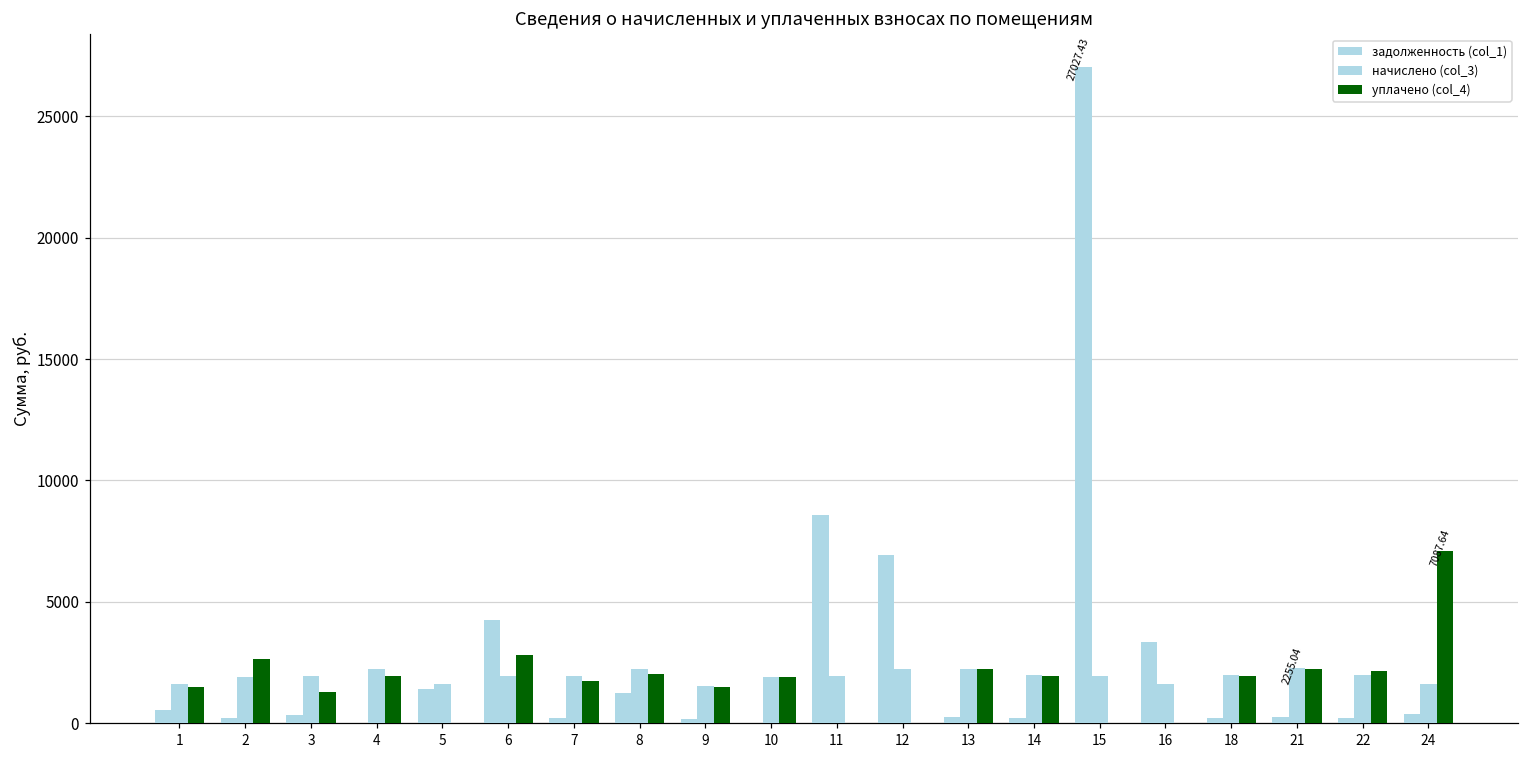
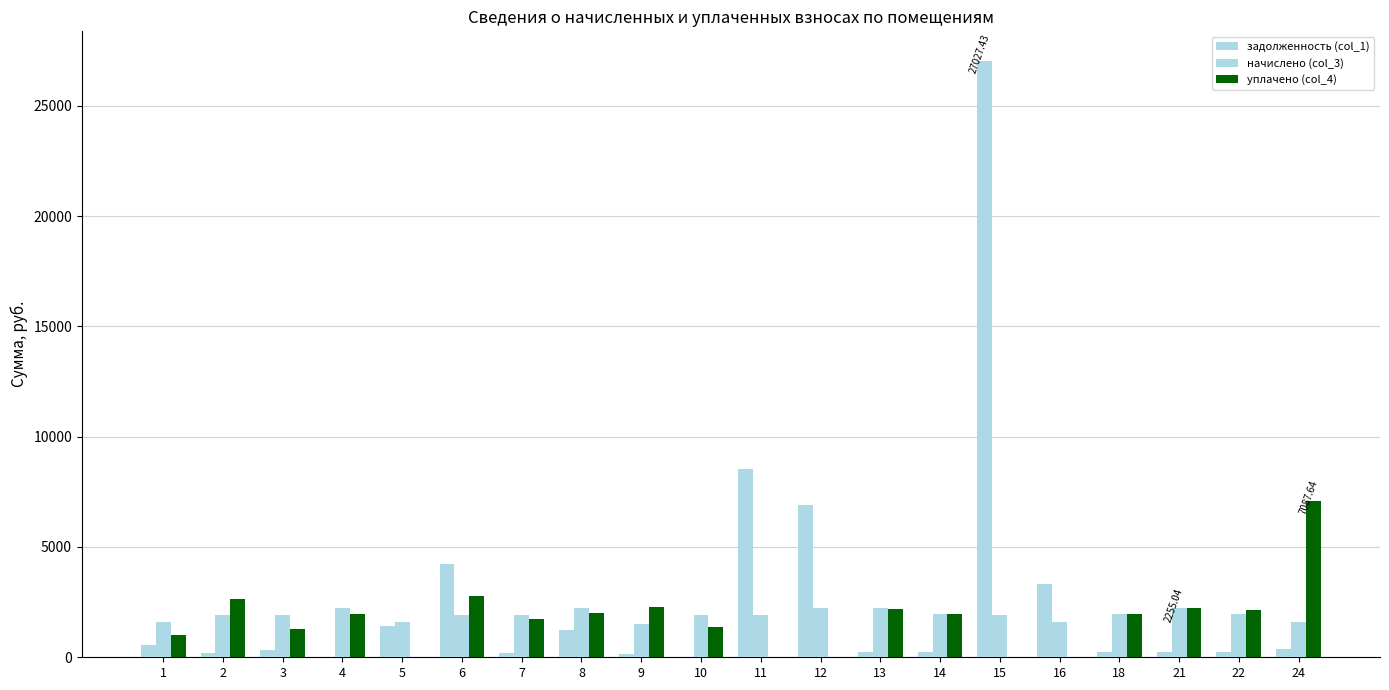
уплачено (col_4), 1: 1500 -> 1000
уплачено (col_4), 9: 1500 -> 2300
уплачено (col_4), 10: 1900 -> 1400
